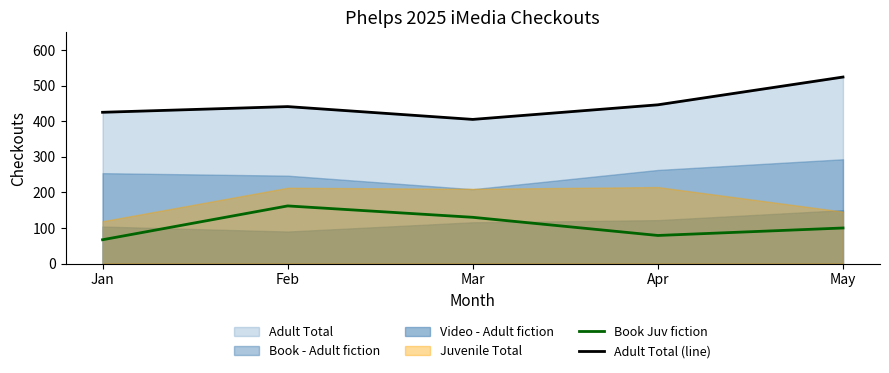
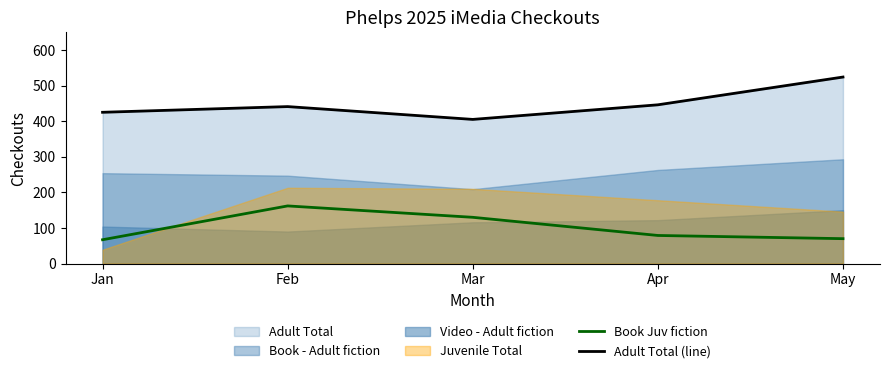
Juvenile Total, Jan: 120 -> 40
Juvenile Total, Apr: 220 -> 180
Book Juv fiction, May: 100 -> 70
